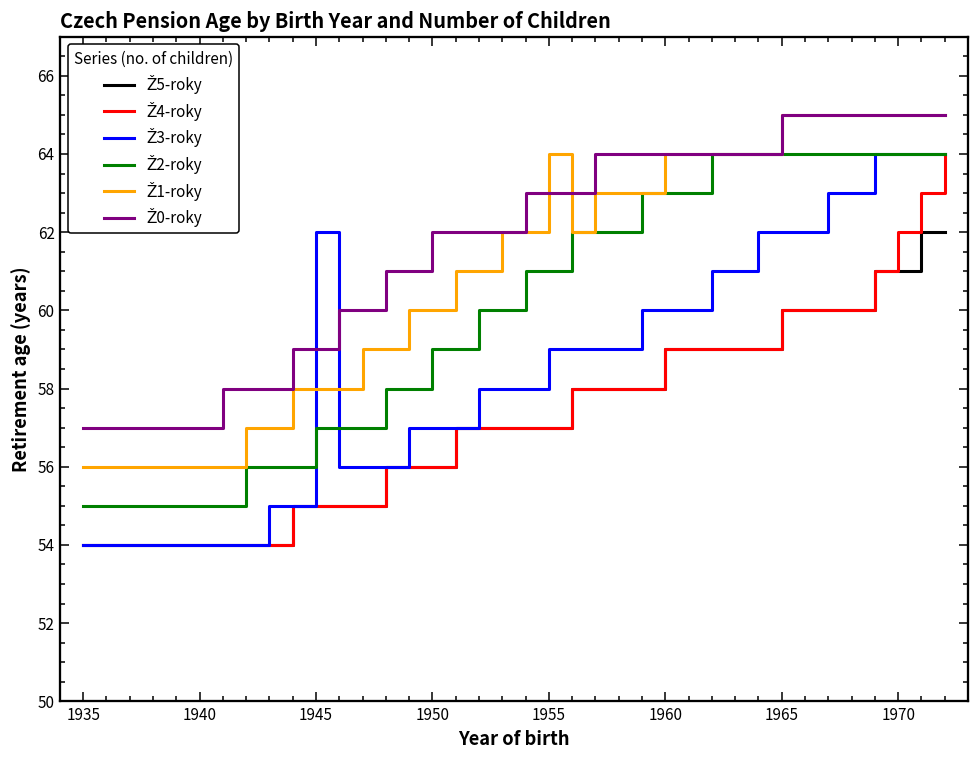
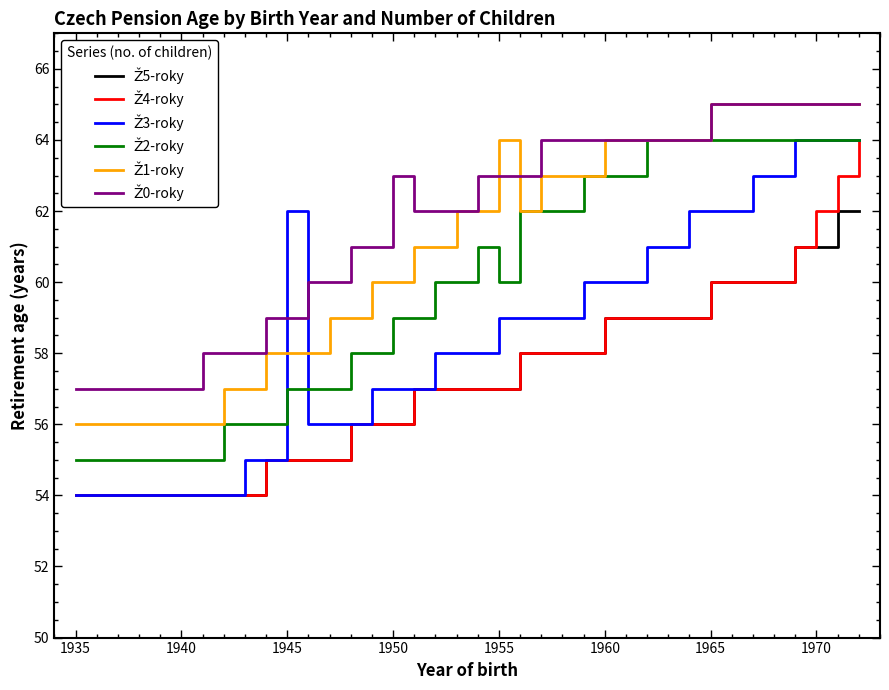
Ž0-roky, 1950: 62 -> 63
Ž2-roky, 1955: 61 -> 60
